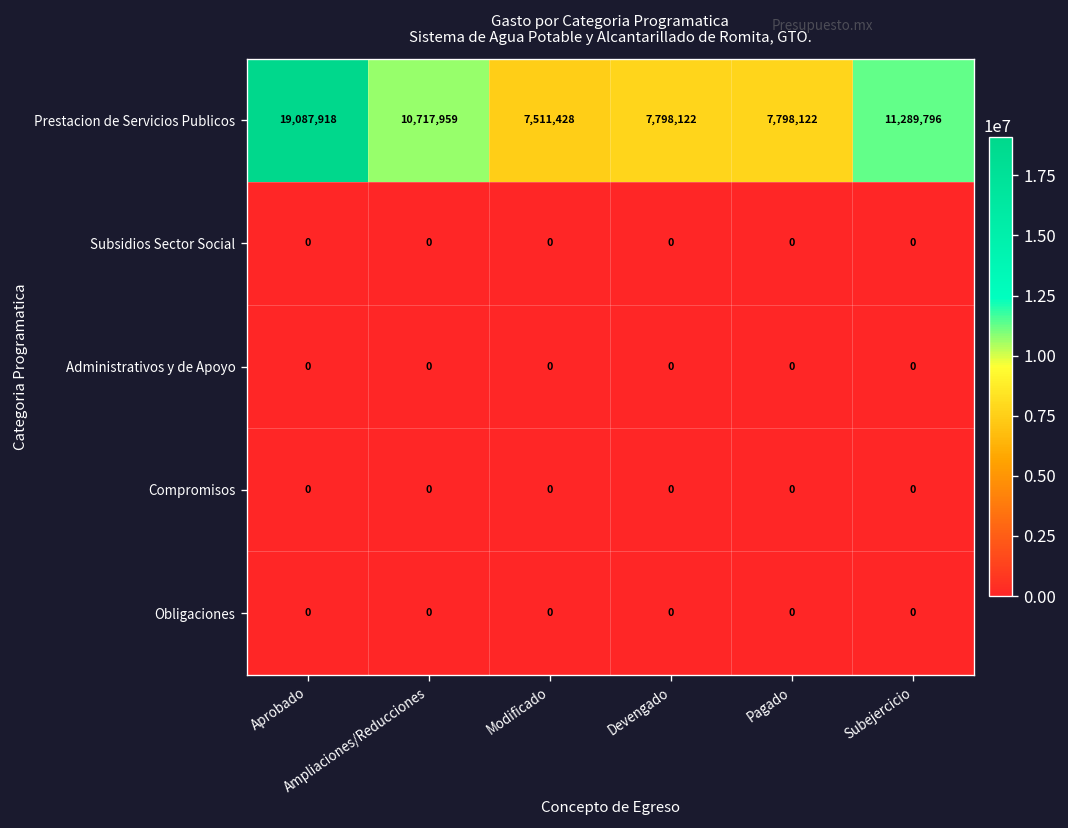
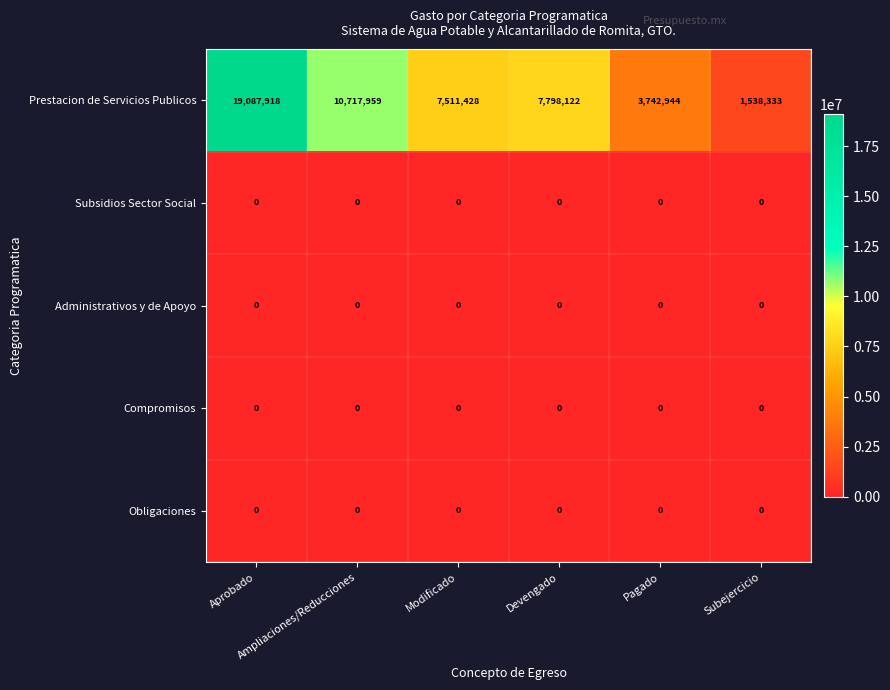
Prestacion de Servicios Publicos, Pagado: 7,798,122 -> 3,742,944
Prestacion de Servicios Publicos, Subejercicio: 11,289,796 -> 1,538,333
